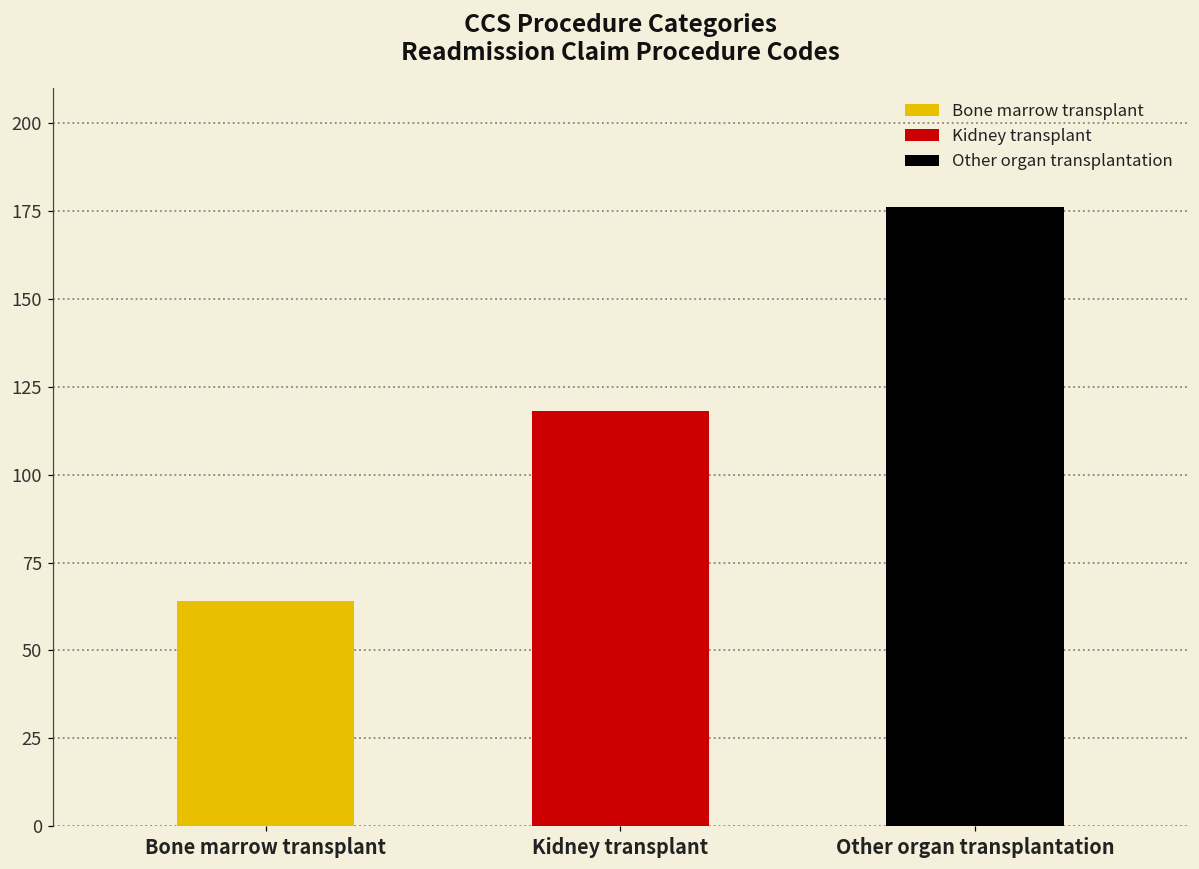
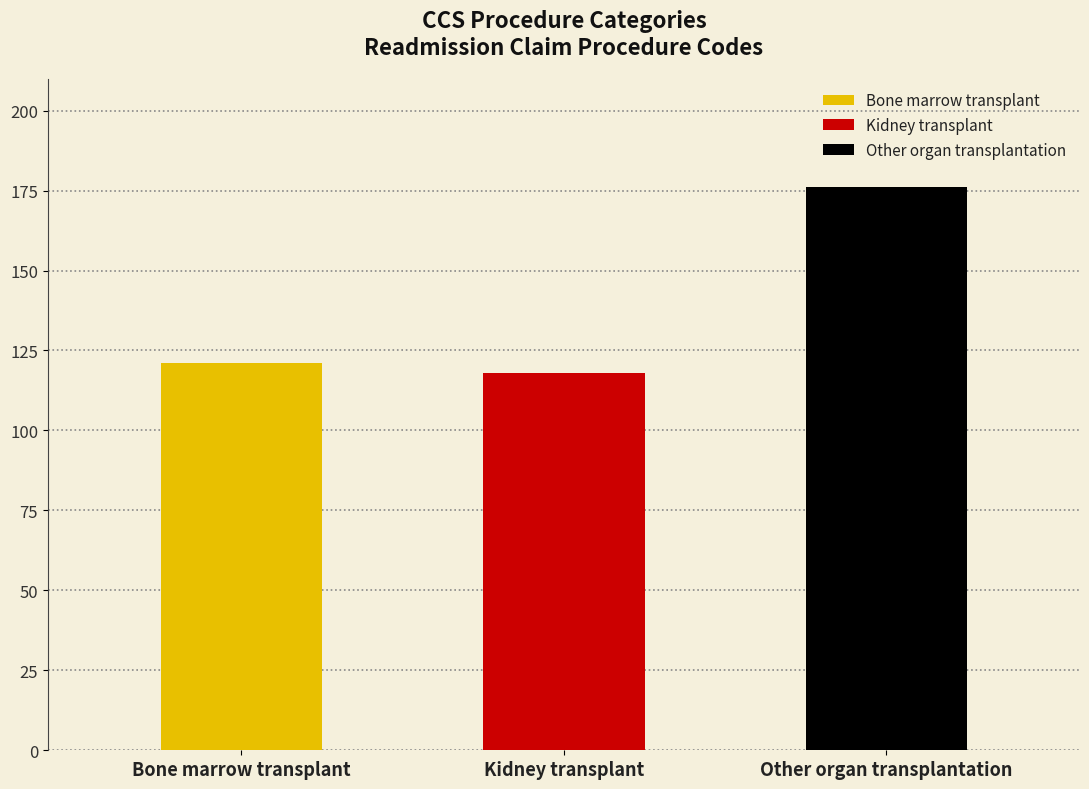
Bone marrow transplant: 64 -> 121
